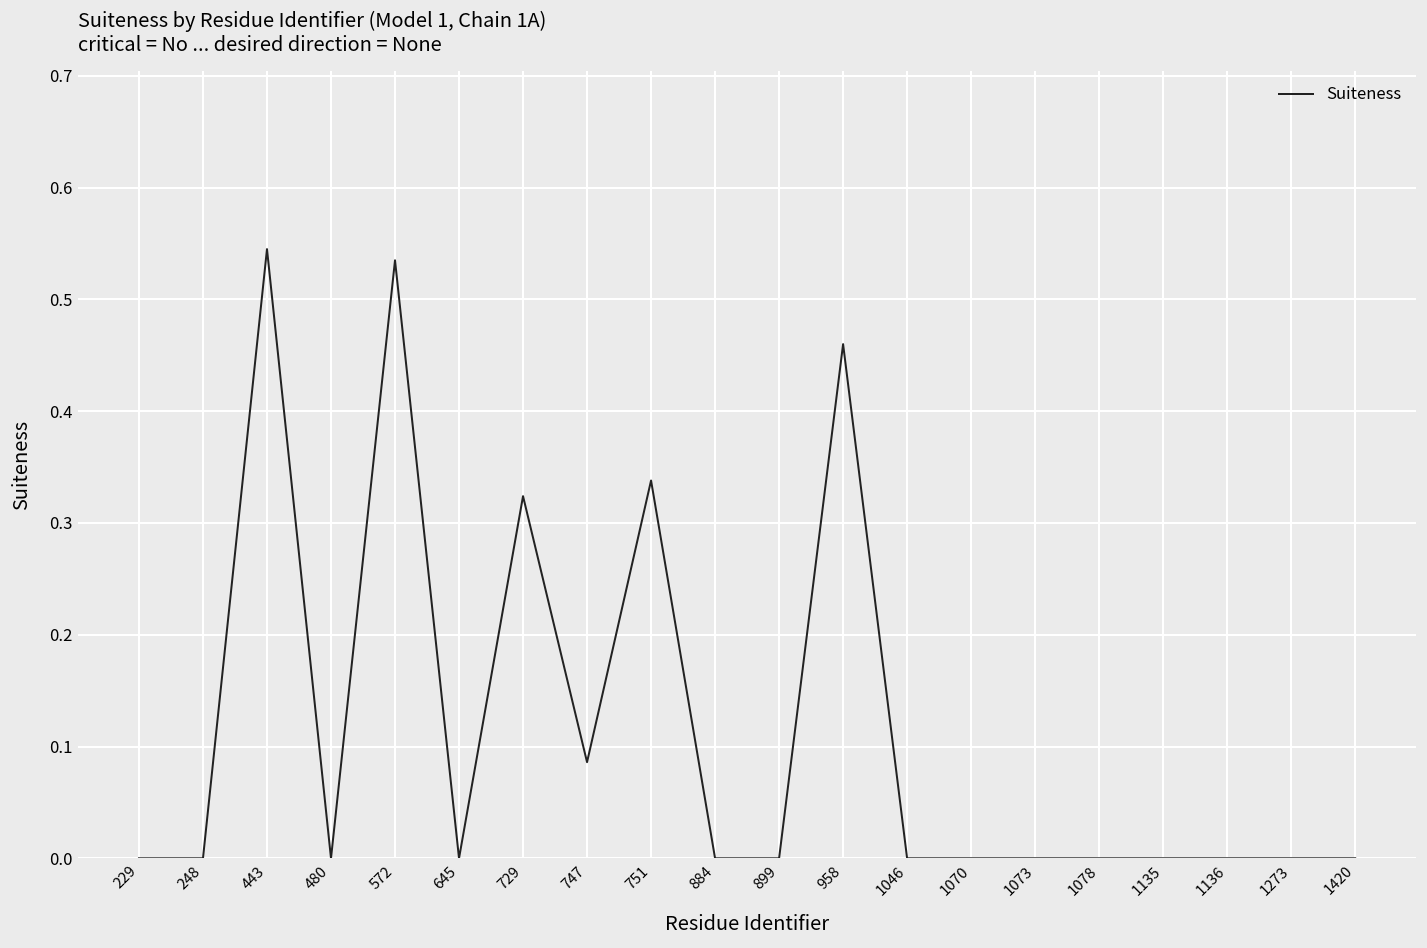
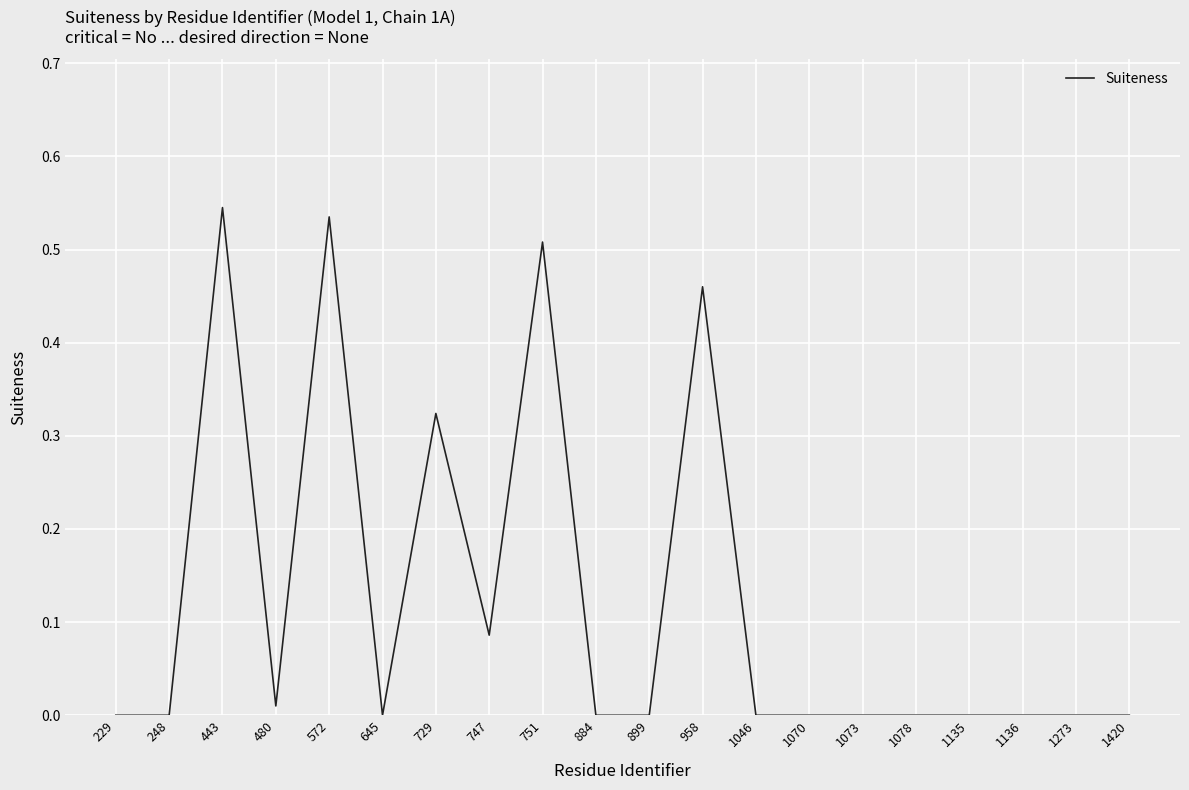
480: 0.00 -> 0.01
751: 0.34 -> 0.51
